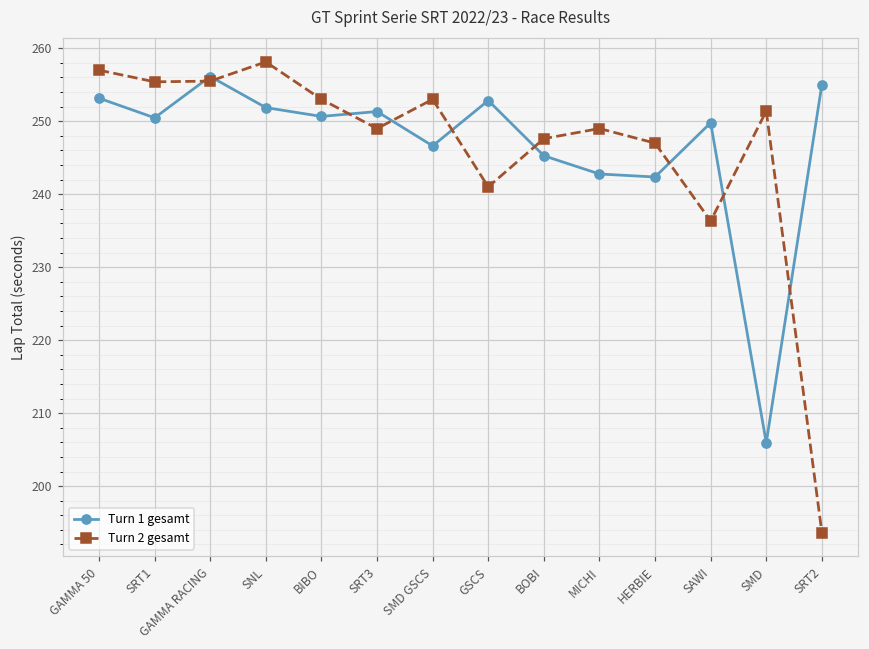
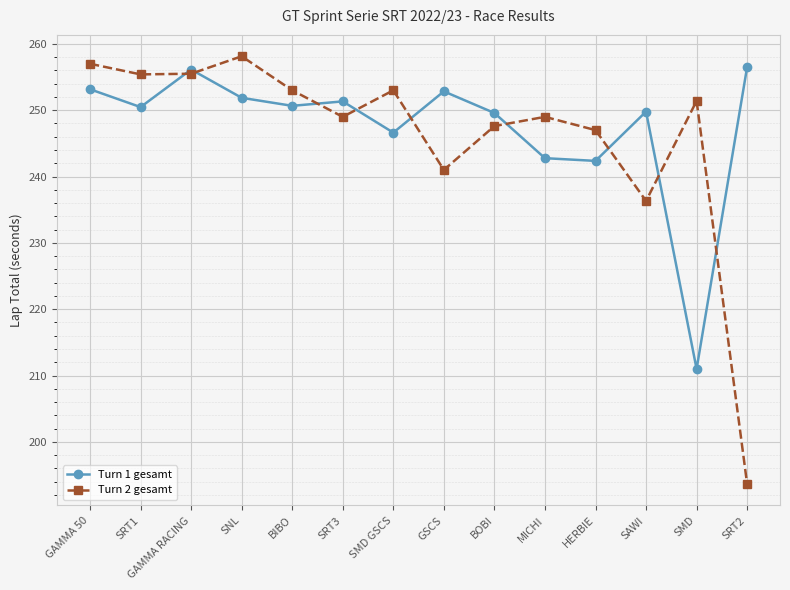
Turn 1 gesamt, BOBI: 245 -> 250
Turn 1 gesamt, SMD: 206 -> 211
Turn 1 gesamt, SRT2: 255 -> 257
